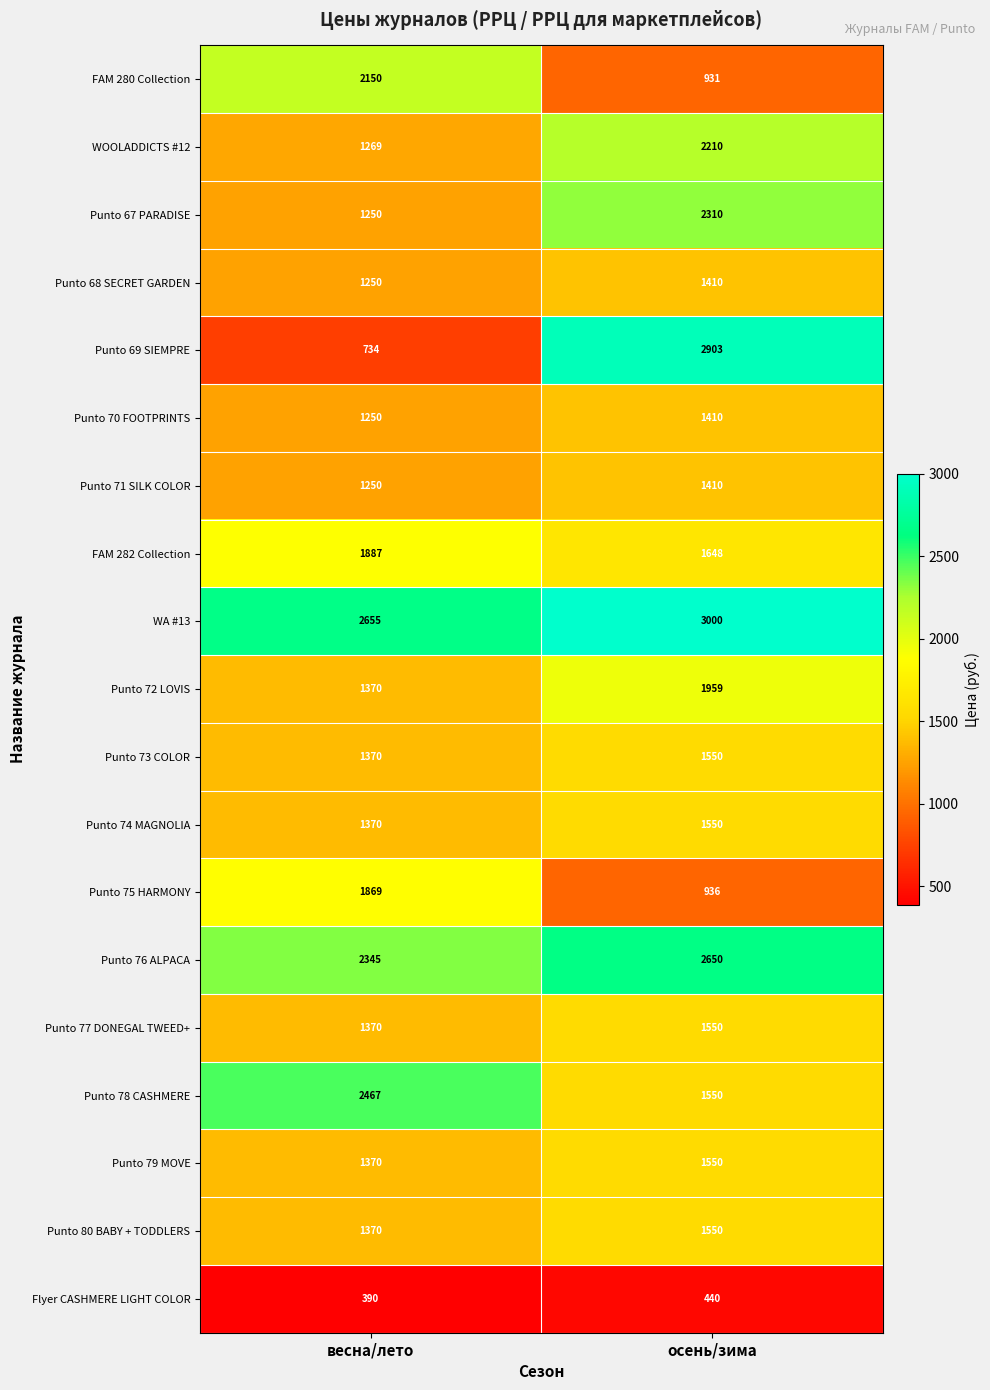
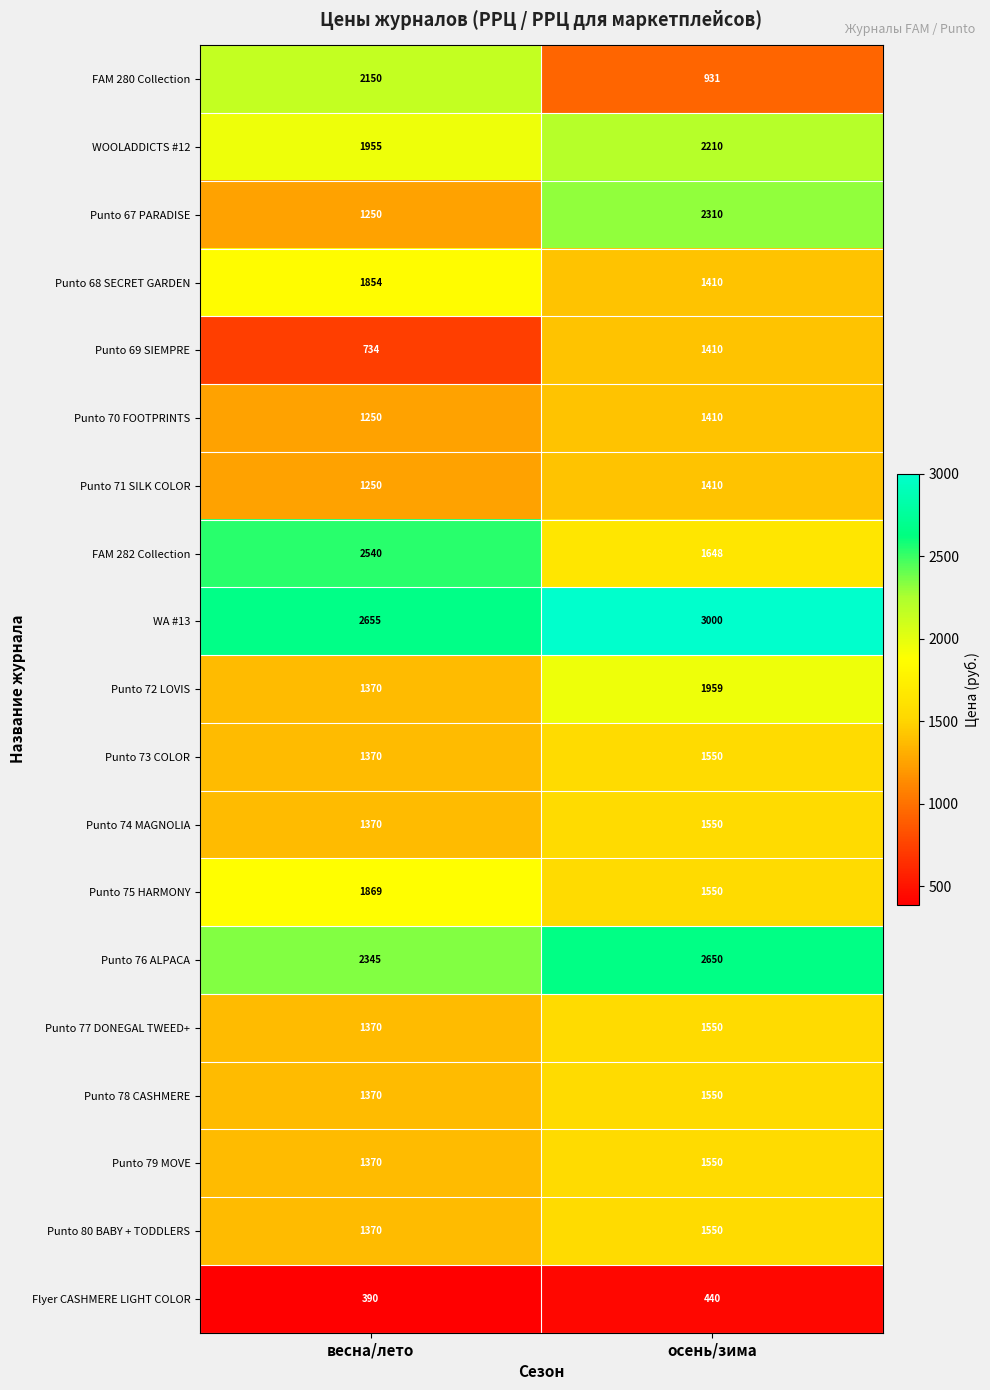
WOOLADDICTS #12, весна/лето: 1269 -> 1955
Punto 68 SECRET GARDEN, весна/лето: 1250 -> 1854
Punto 69 SIEMPRE, осень/зима: 2903 -> 1410
FAM 282 Collection, весна/лето: 1887 -> 2540
Punto 75 HARMONY, осень/зима: 936 -> 1550
Punto 78 CASHMERE, весна/лето: 2467 -> 1370
